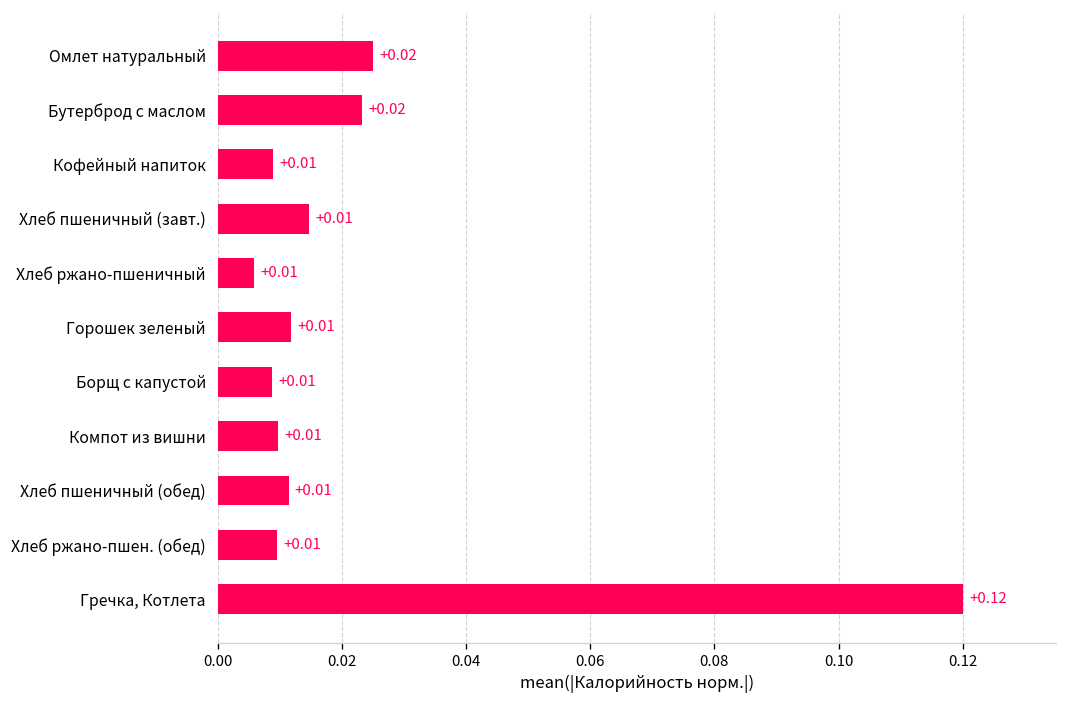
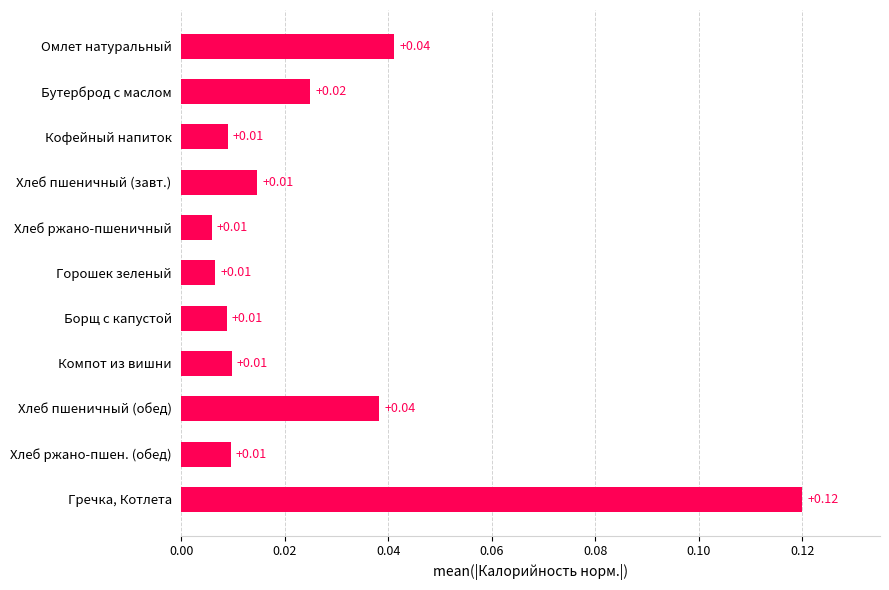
Омлет натуральный: +0.02 -> +0.04
Бутерброд с маслом: 0.023 -> 0.025
Горошек зеленый: 0.012 -> 0.006
Хлеб пшеничный (обед): +0.01 -> +0.04
